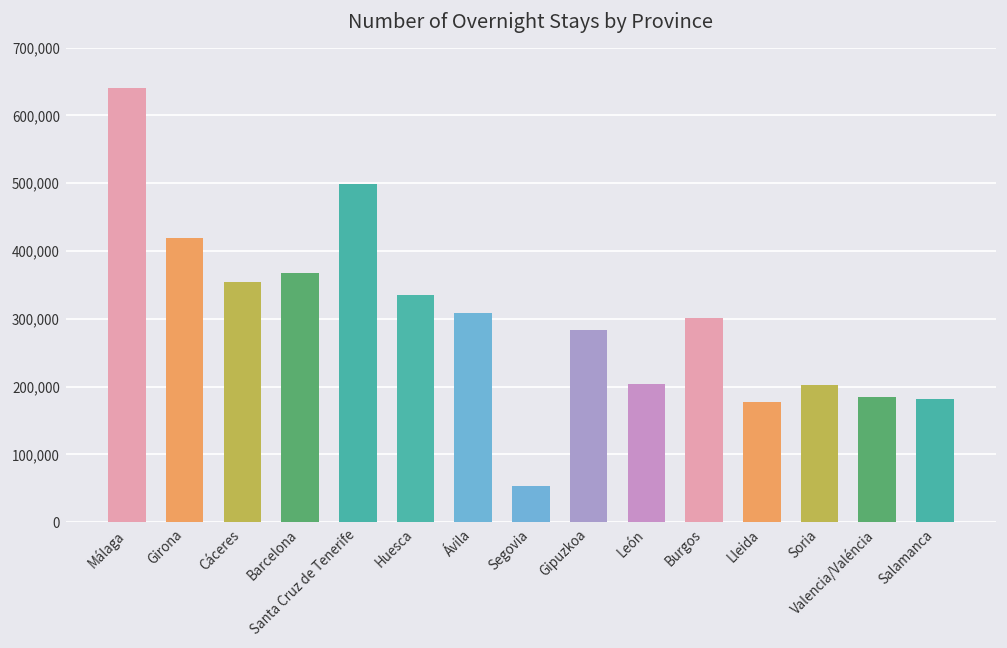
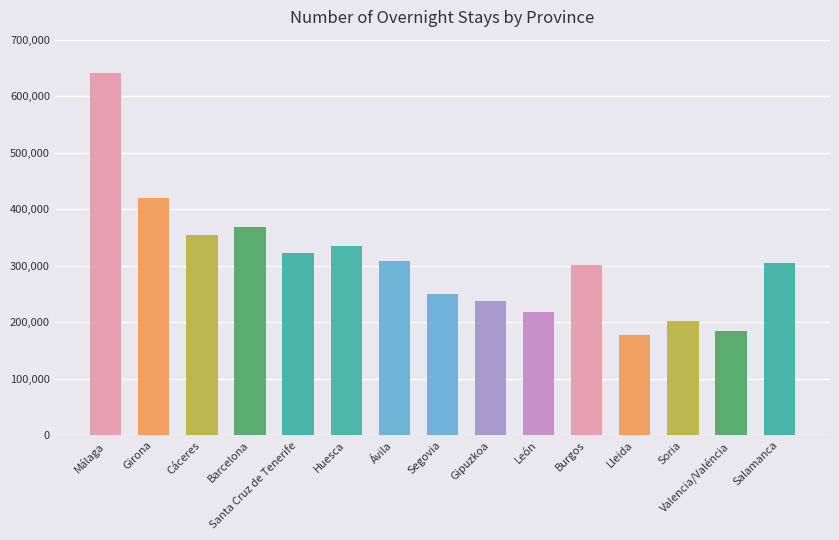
Santa Cruz de Tenerife: 500,000 -> 320,000
Segovia: 50,000 -> 250,000
Gipuzkoa: 280,000 -> 240,000
León: 200,000 -> 220,000
Salamanca: 180,000 -> 310,000
